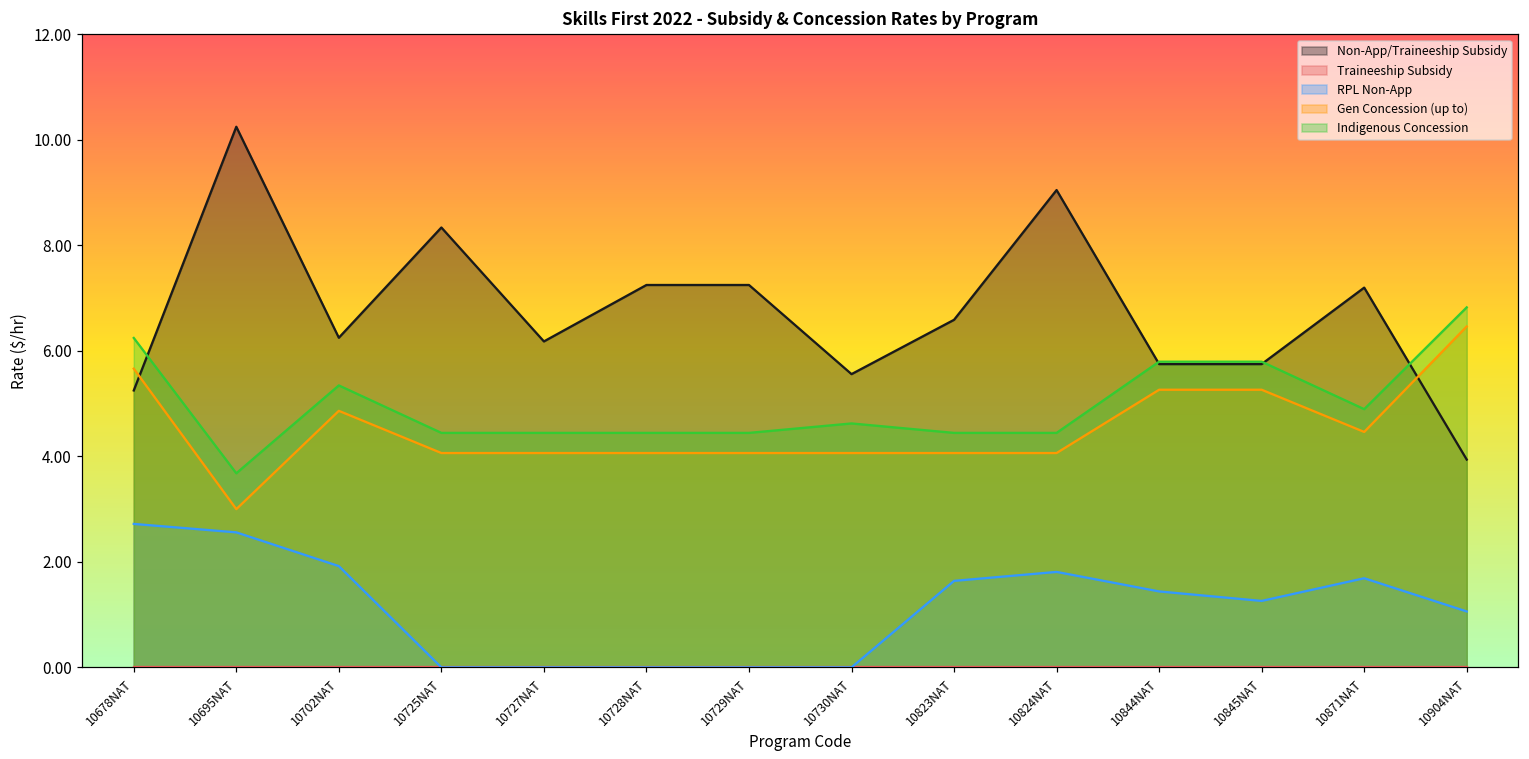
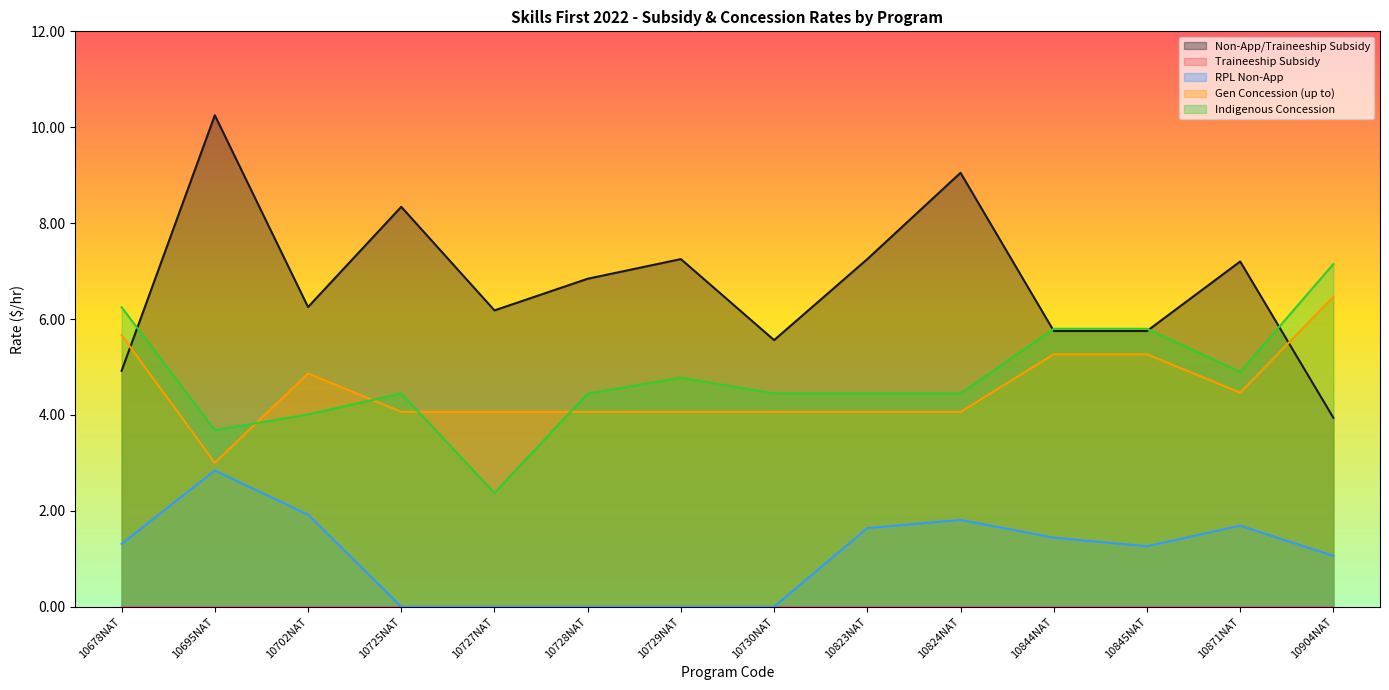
Non-App/Traineeship Subsidy, 10678NAT: 5.3 -> 4.9
RPL Non-App, 10678NAT: 2.7 -> 1.3
RPL Non-App, 10695NAT: 2.6 -> 2.8
Indigenous Concession, 10702NAT: 5.3 -> 4.0
Indigenous Concession, 10727NAT: 4.4 -> 2.4
Non-App/Traineeship Subsidy, 10728NAT: 7.3 -> 6.8
Indigenous Concession, 10729NAT: 4.4 -> 4.8
Indigenous Concession, 10730NAT: 4.6 -> 4.4
Non-App/Traineeship Subsidy, 10823NAT: 6.6 -> 7.3
Indigenous Concession, 10904NAT: 6.8 -> 7.1
